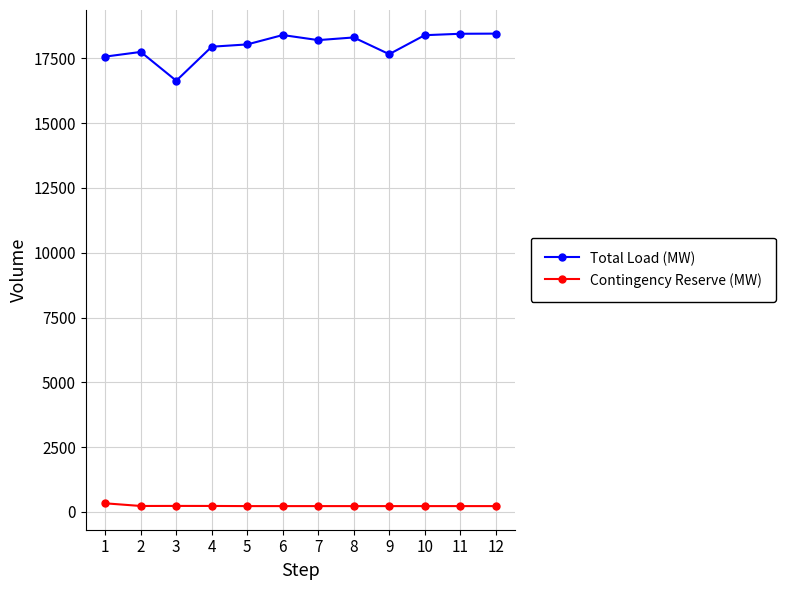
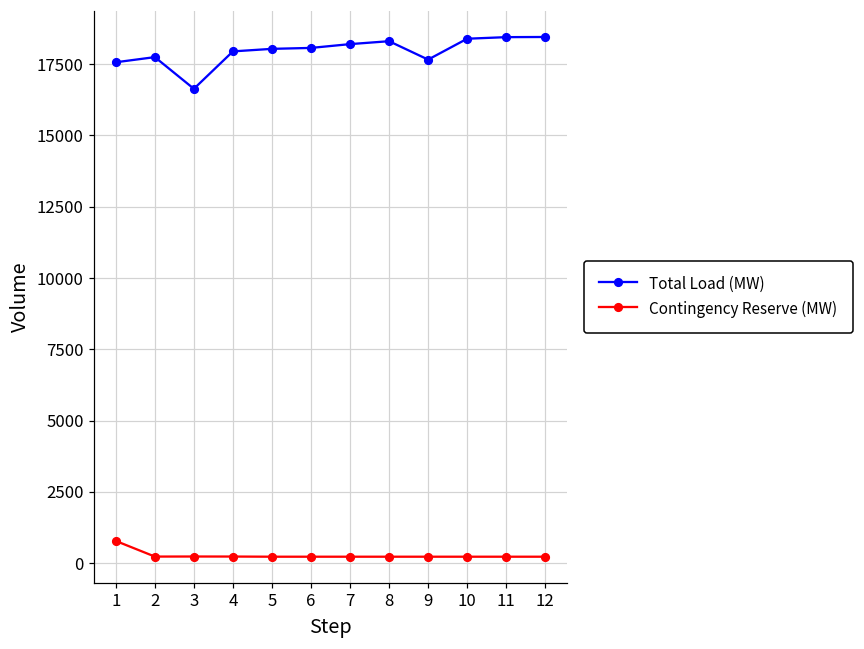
Contingency Reserve (MW), 1: 300 -> 800
Total Load (MW), 6: 18400 -> 18100
